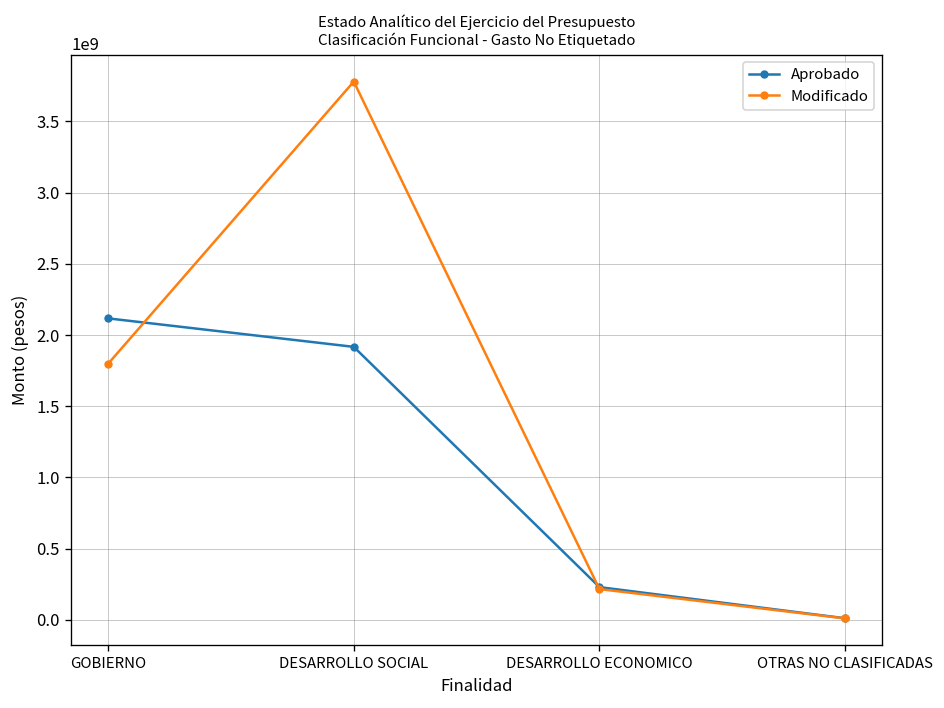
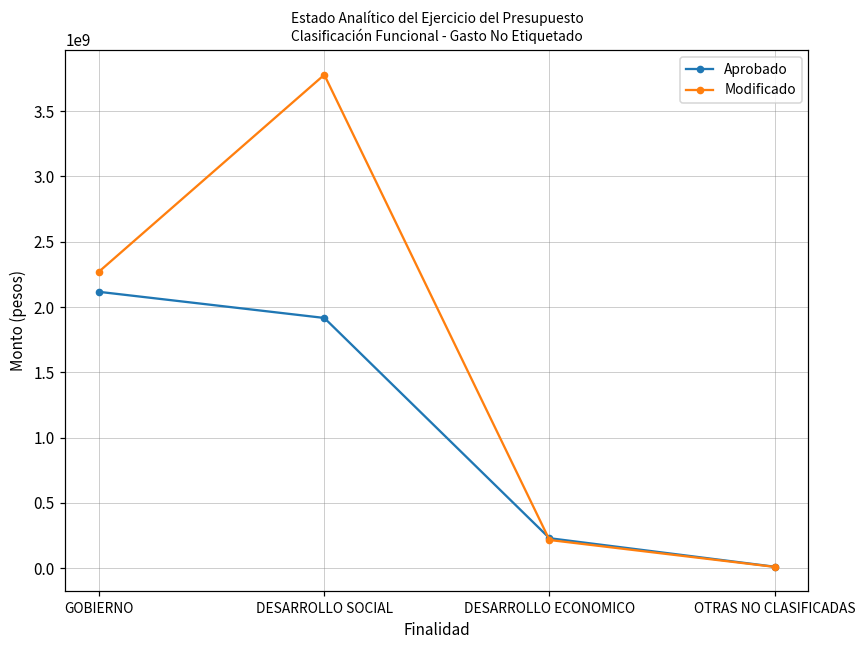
Modificado, GOBIERNO: 1800000000 -> 2270000000
